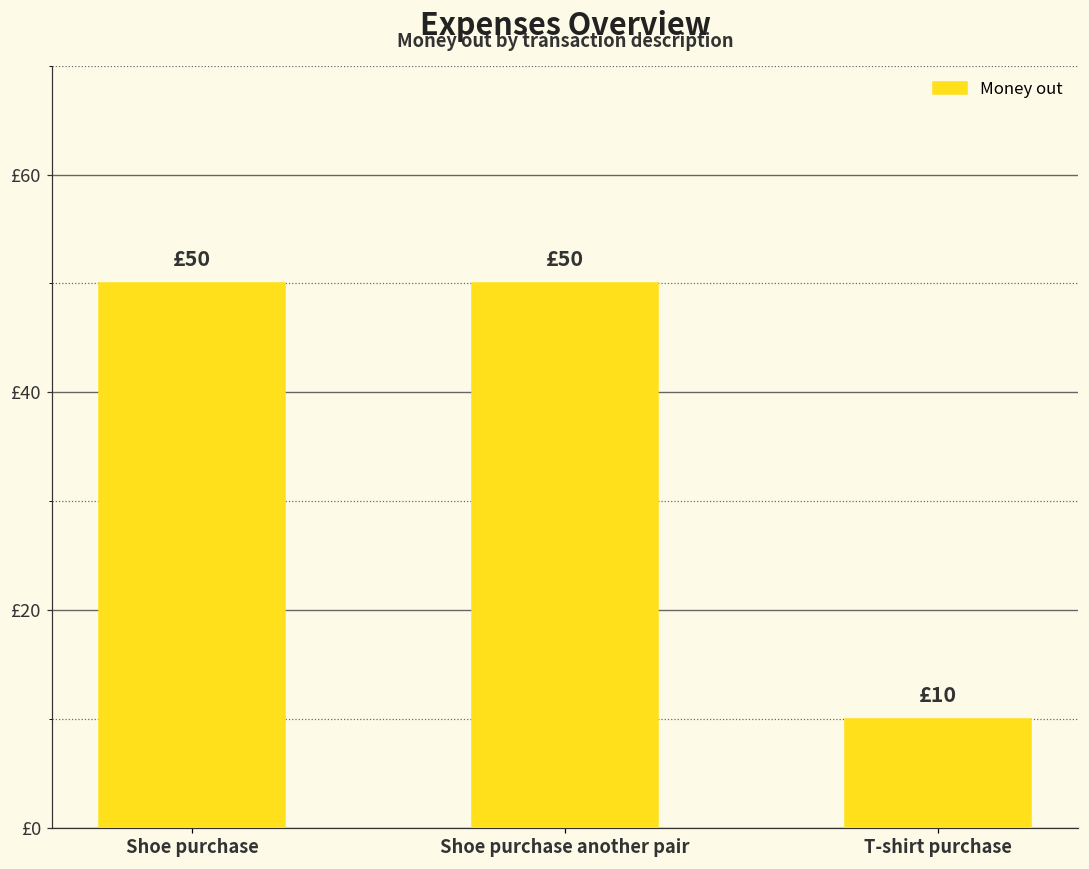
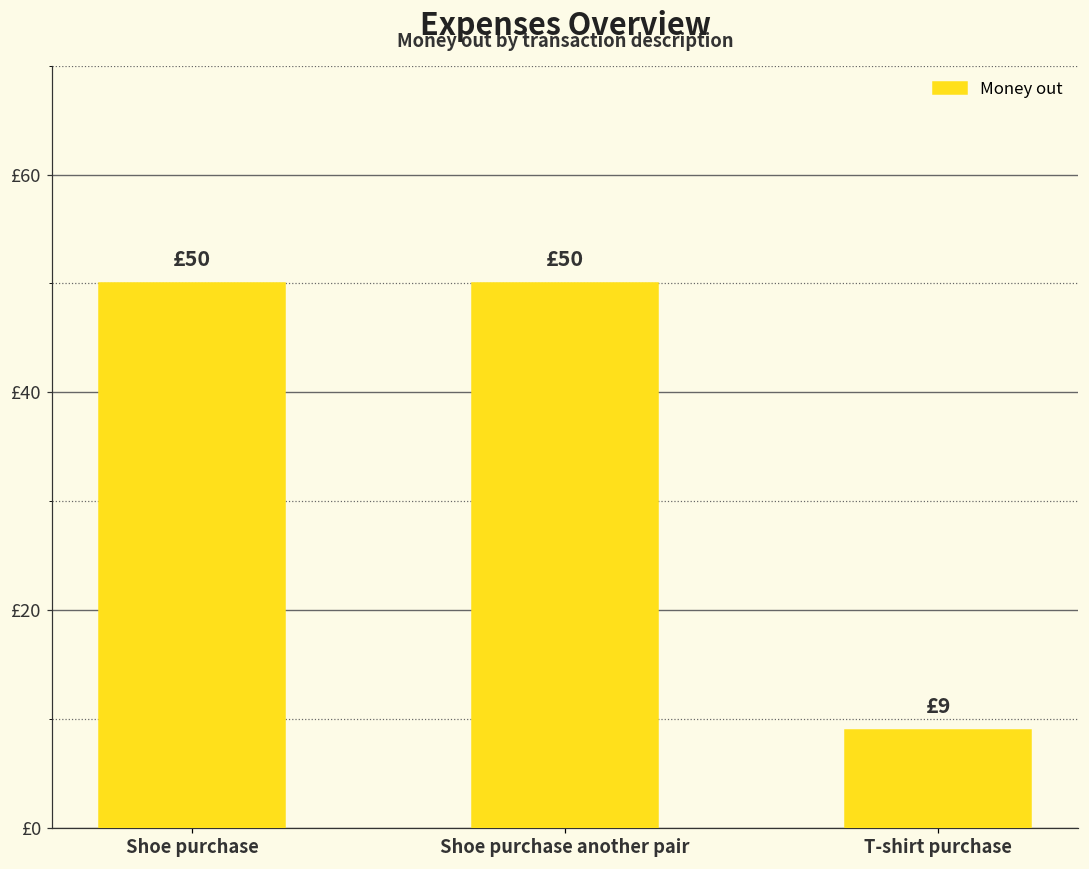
T-shirt purchase: £10 -> £9
